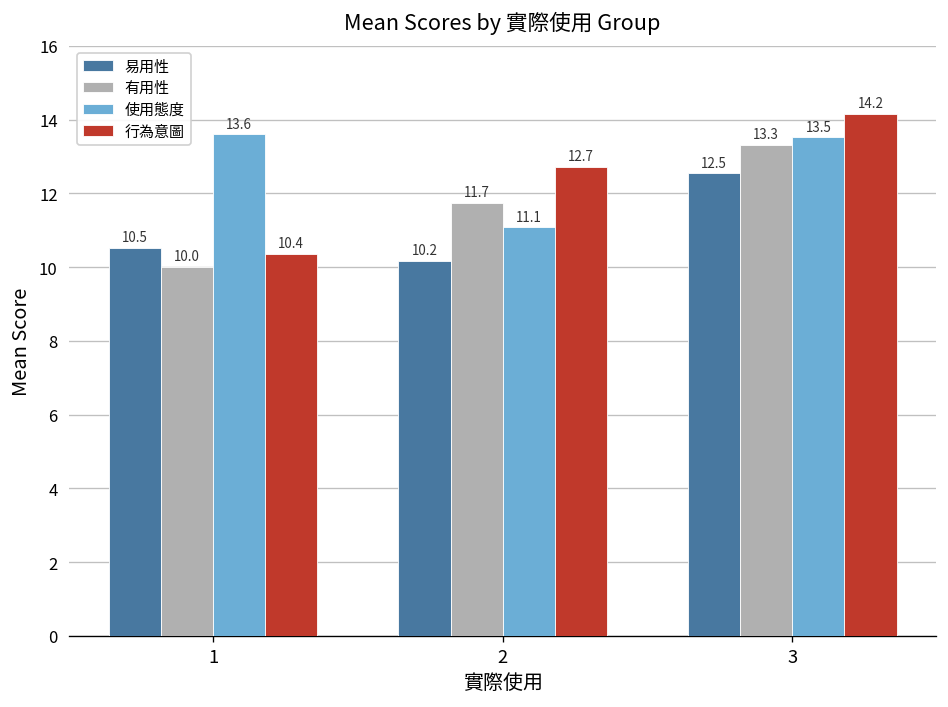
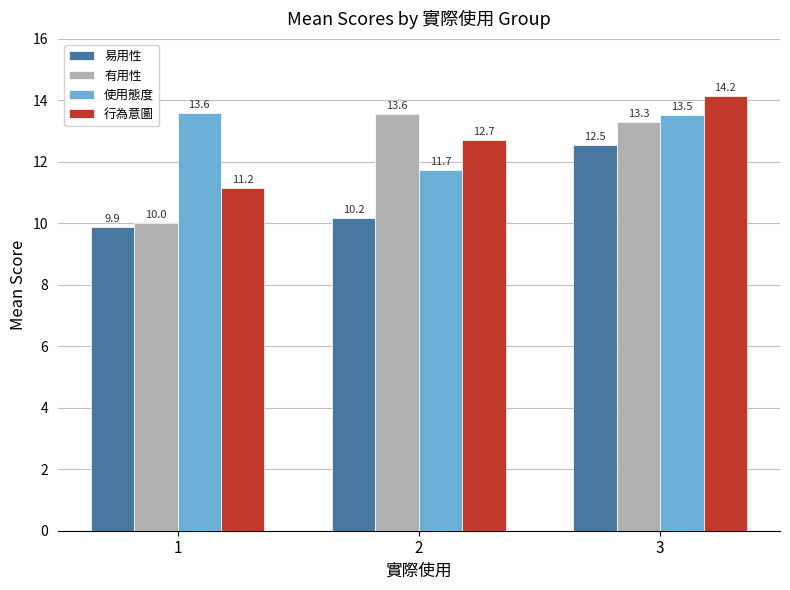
易用性, 1: 10.5 -> 9.9
行為意圖, 1: 10.4 -> 11.2
有用性, 2: 11.7 -> 13.6
使用態度, 2: 11.1 -> 11.7
